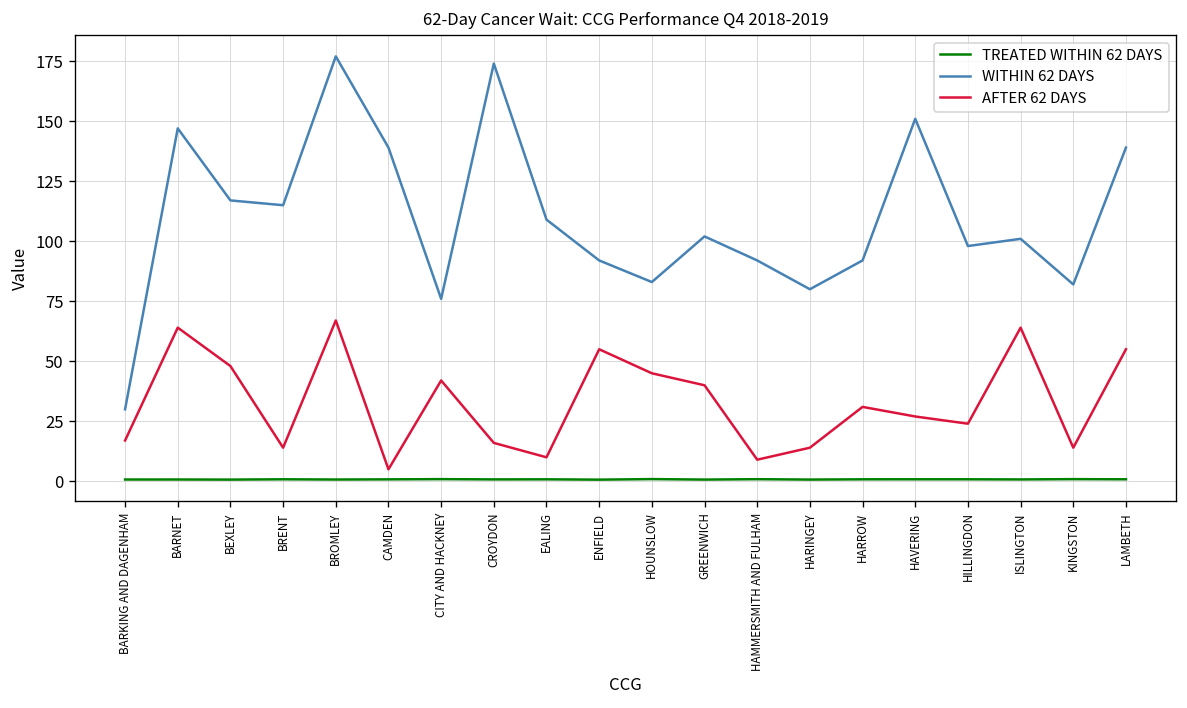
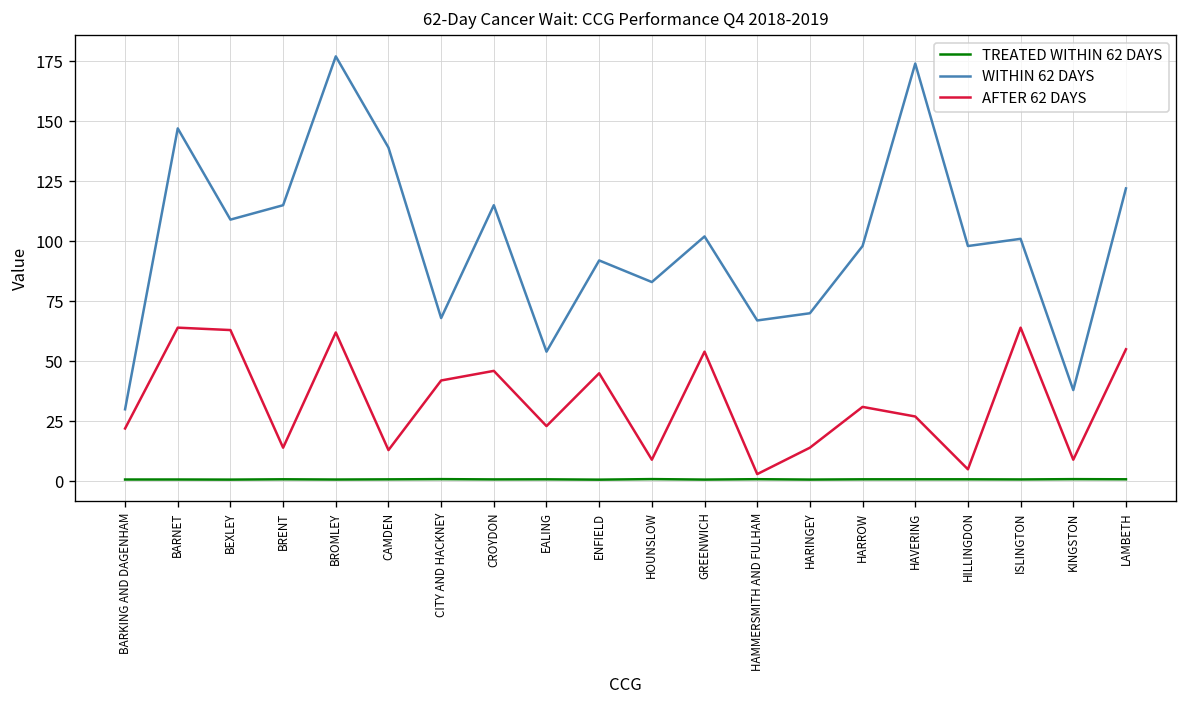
AFTER 62 DAYS, BARKING AND DAGENHAM: 17 -> 22
WITHIN 62 DAYS, BEXLEY: 117 -> 109
AFTER 62 DAYS, BEXLEY: 48 -> 63
AFTER 62 DAYS, BROMLEY: 67 -> 62
AFTER 62 DAYS, CAMDEN: 5 -> 13
WITHIN 62 DAYS, CITY AND HACKNEY: 76 -> 68
WITHIN 62 DAYS, CROYDON: 174 -> 115
AFTER 62 DAYS, CROYDON: 16 -> 46
WITHIN 62 DAYS, EALING: 109 -> 54
AFTER 62 DAYS, EALING: 10 -> 23
AFTER 62 DAYS, ENFIELD: 55 -> 45
AFTER 62 DAYS, HOUNSLOW: 45 -> 9
AFTER 62 DAYS, GREENWICH: 40 -> 54
WITHIN 62 DAYS, HAMMERSMITH AND FULHAM: 92 -> 67
AFTER 62 DAYS, HAMMERSMITH AND FULHAM: 9 -> 3
WITHIN 62 DAYS, HARINGEY: 80 -> 70
WITHIN 62 DAYS, HARROW: 92 -> 98
WITHIN 62 DAYS, HAVERING: 151 -> 174
AFTER 62 DAYS, HILLINGDON: 24 -> 5
WITHIN 62 DAYS, KINGSTON: 82 -> 38
AFTER 62 DAYS, KINGSTON: 14 -> 9
WITHIN 62 DAYS, LAMBETH: 139 -> 122
